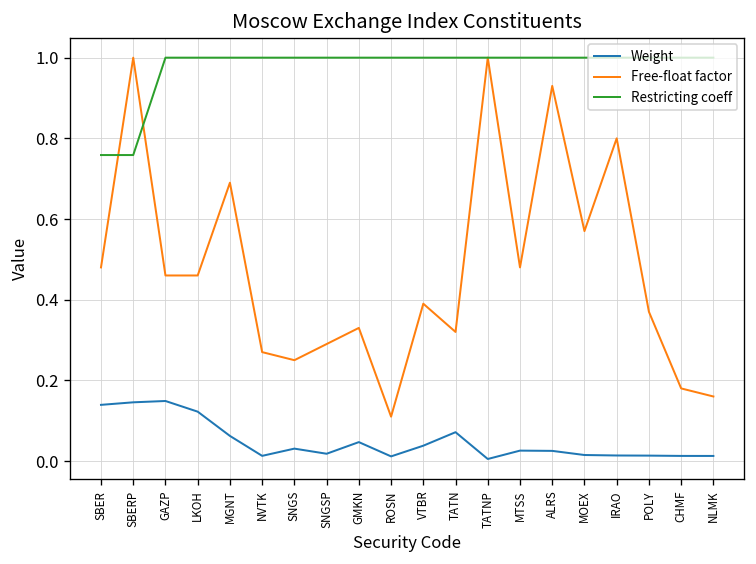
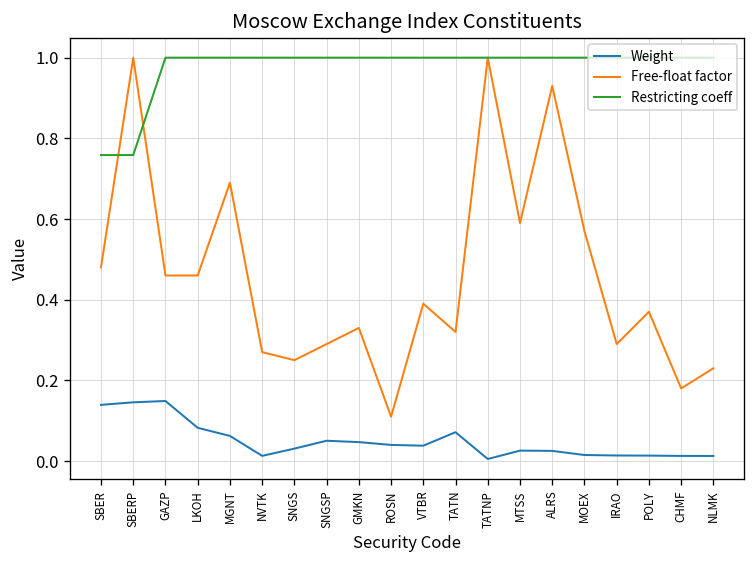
Weight, LKOH: 0.12 -> 0.08
Weight, SNGSP: 0.02 -> 0.05
Weight, ROSN: 0.01 -> 0.04
Free-float factor, MTSS: 0.48 -> 0.59
Free-float factor, IRAO: 0.80 -> 0.29
Free-float factor, NLMK: 0.16 -> 0.23
